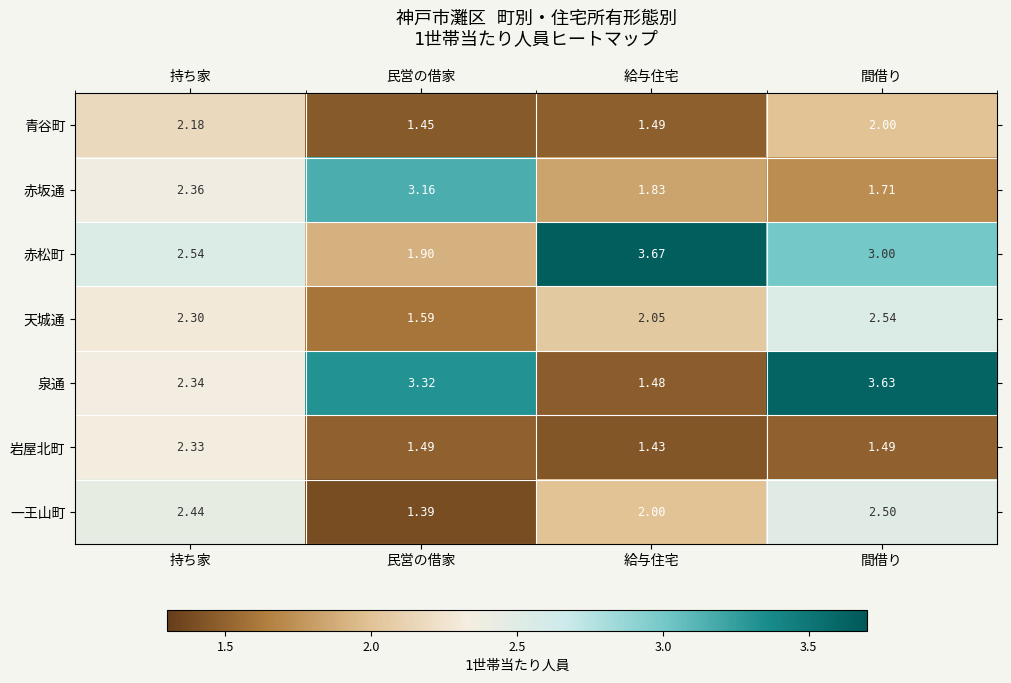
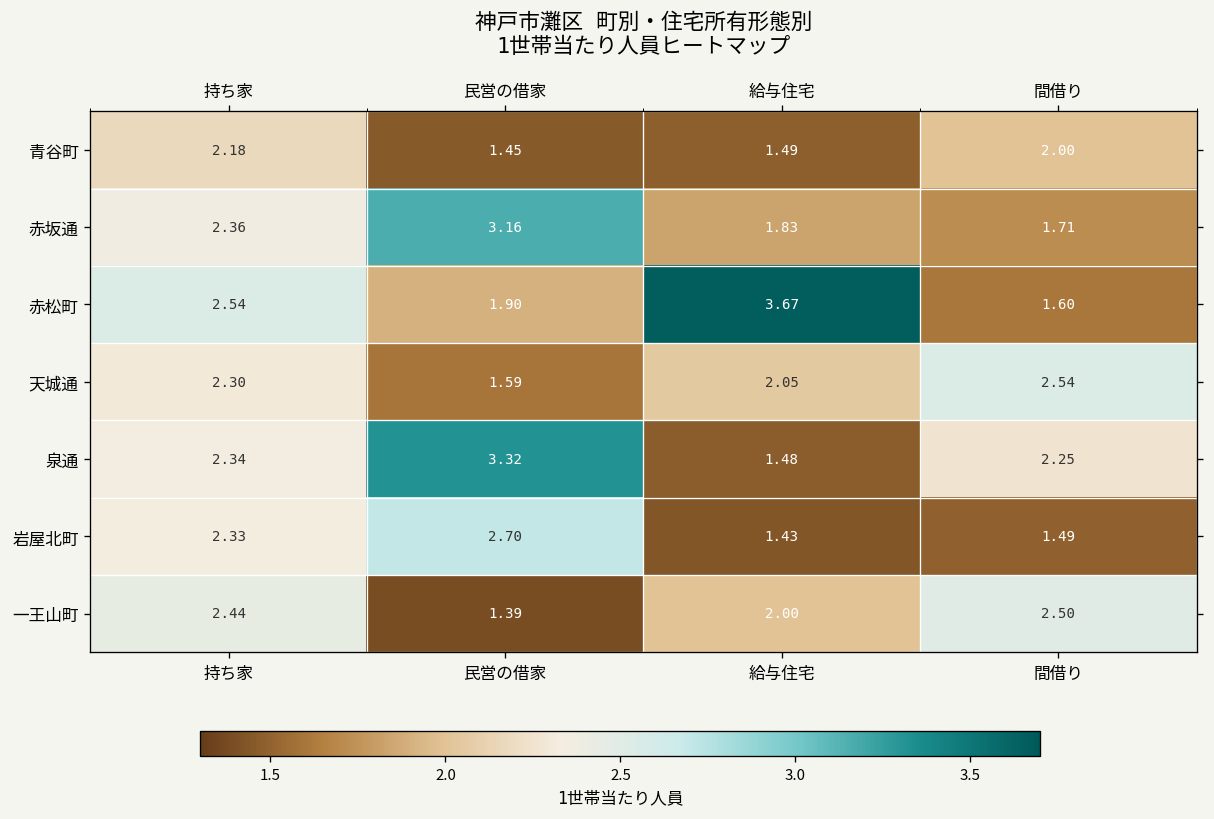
赤松町, 間借り: 3.00 -> 1.60
泉通, 間借り: 3.63 -> 2.25
岩屋北町, 民営の借家: 1.49 -> 2.70
